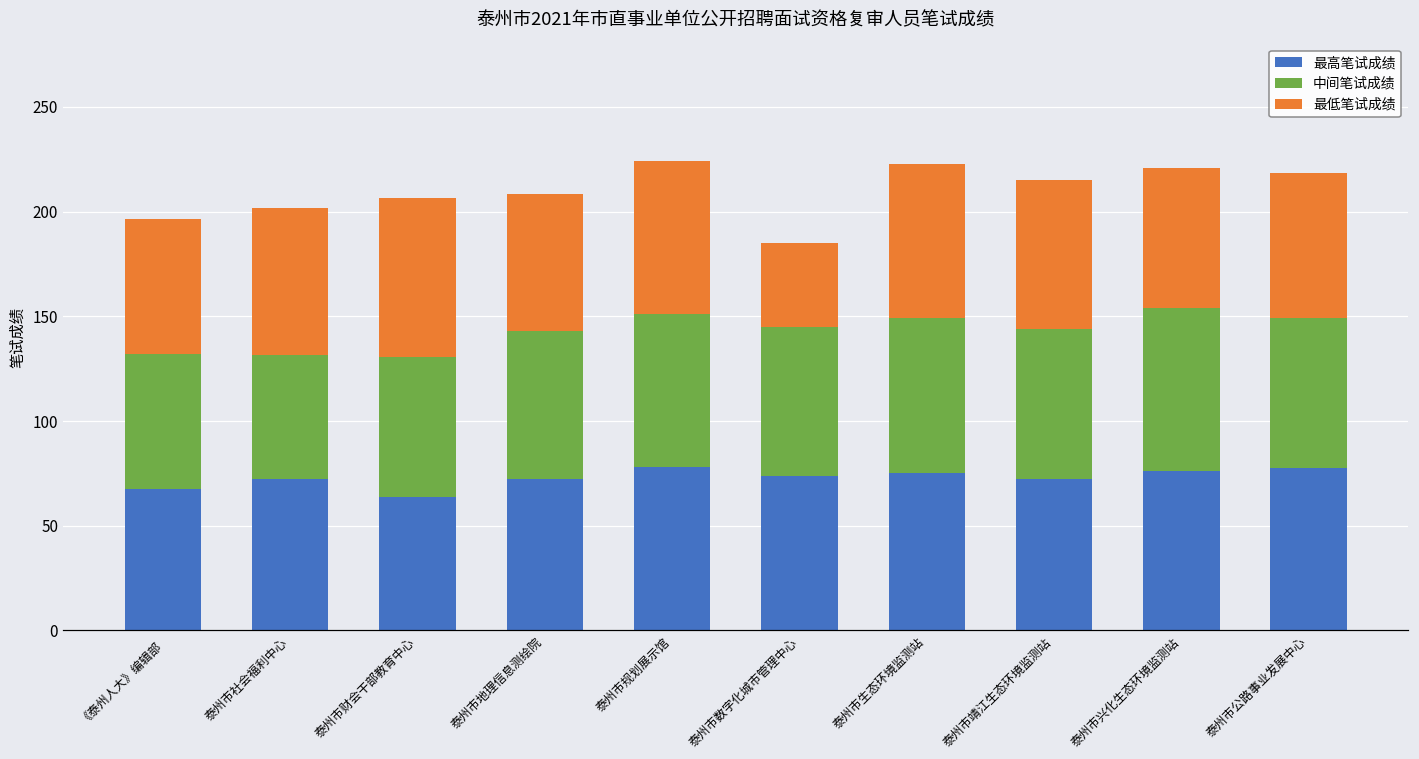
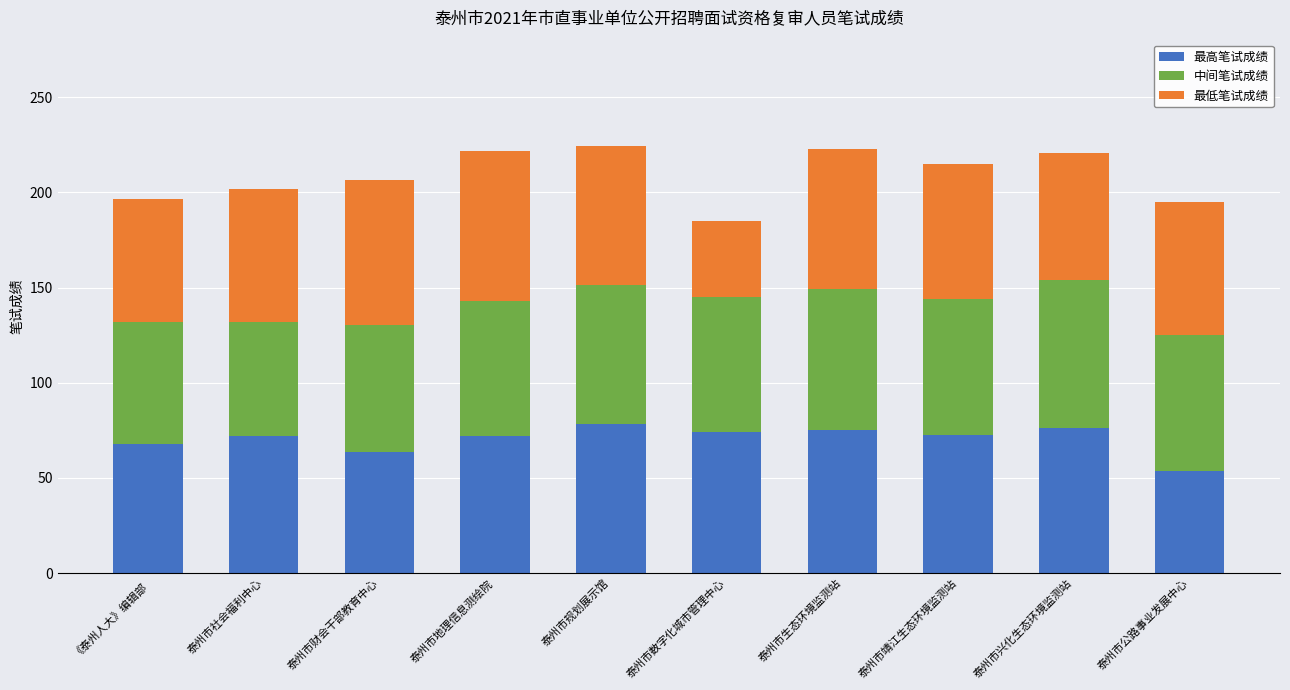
最低笔试成绩, 泰州市地理信息测绘院: 65 -> 79
最高笔试成绩, 泰州市公路事业发展中心: 78 -> 54
